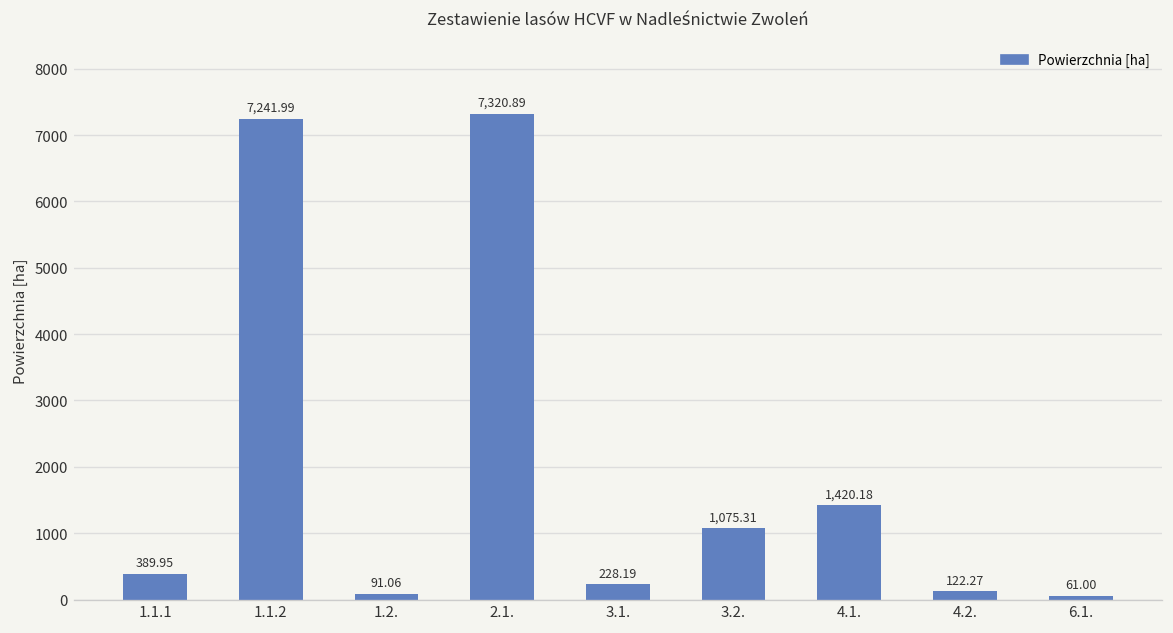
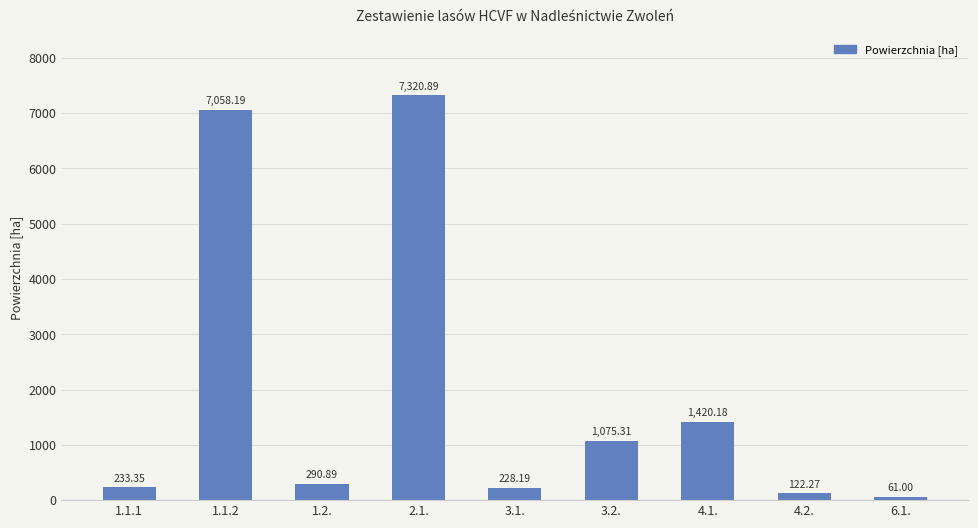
1.1.1: 389.95 -> 233.35
1.1.2: 7,241.99 -> 7,058.19
1.2.: 91.06 -> 290.89
